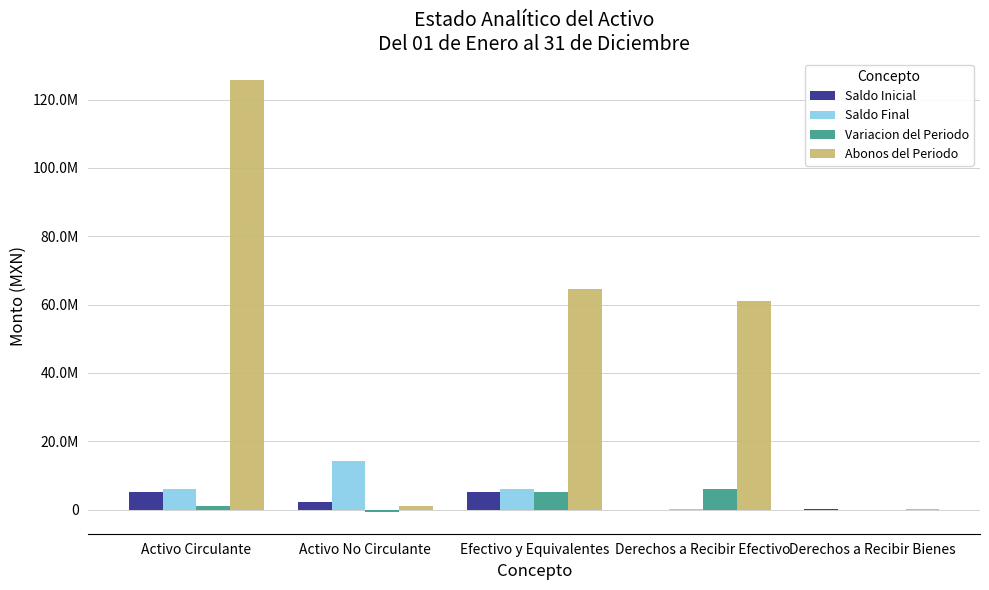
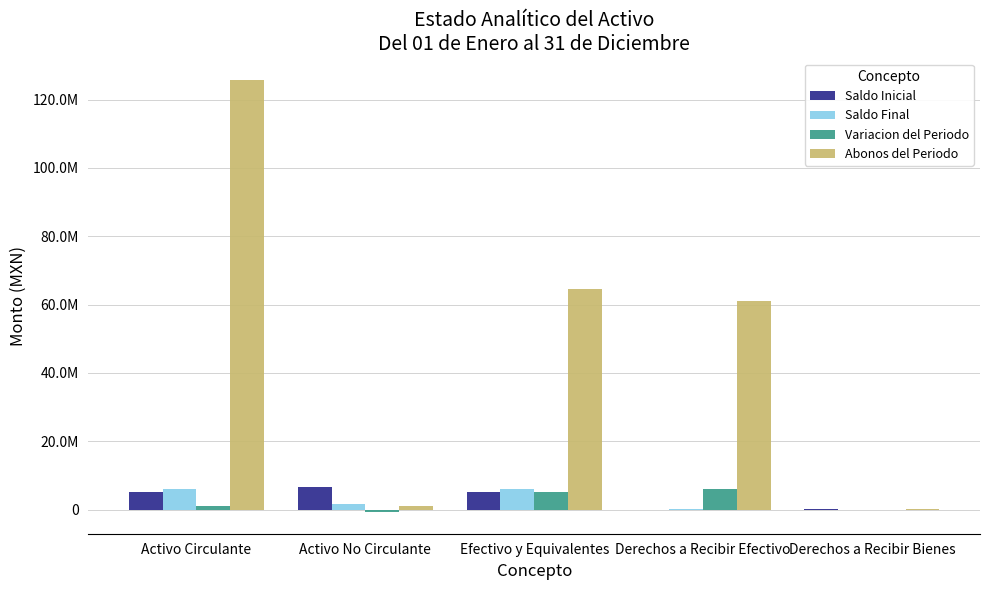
Saldo Inicial, Activo No Circulante: 2000000 -> 7000000
Saldo Final, Activo No Circulante: 14000000 -> 1000000
